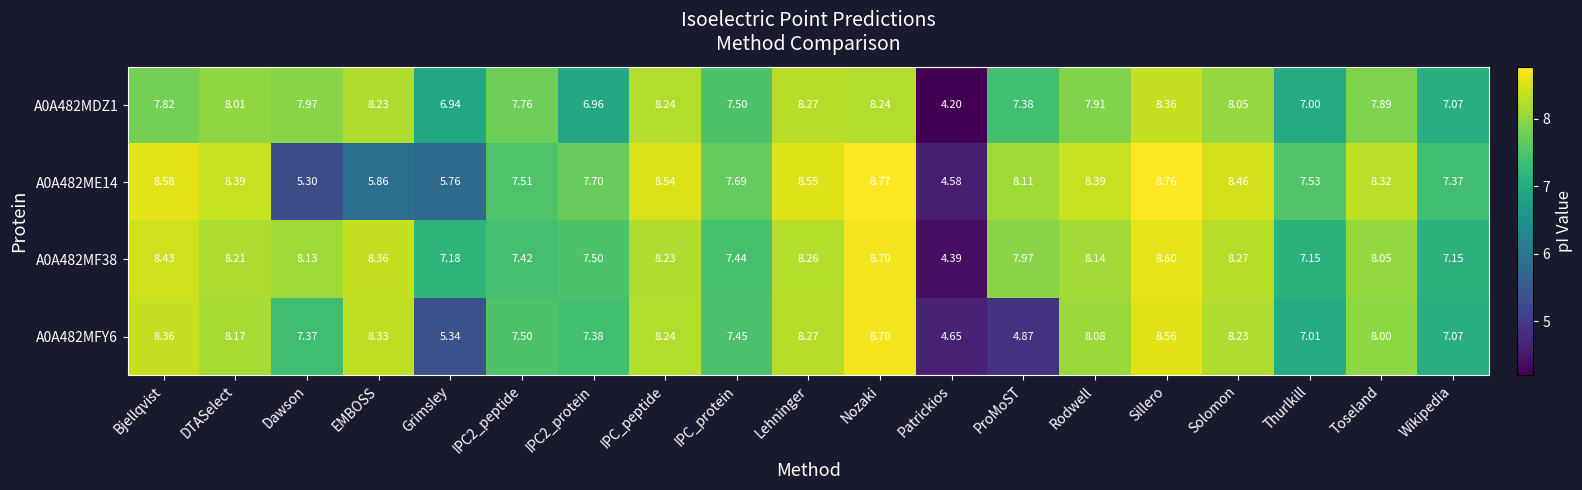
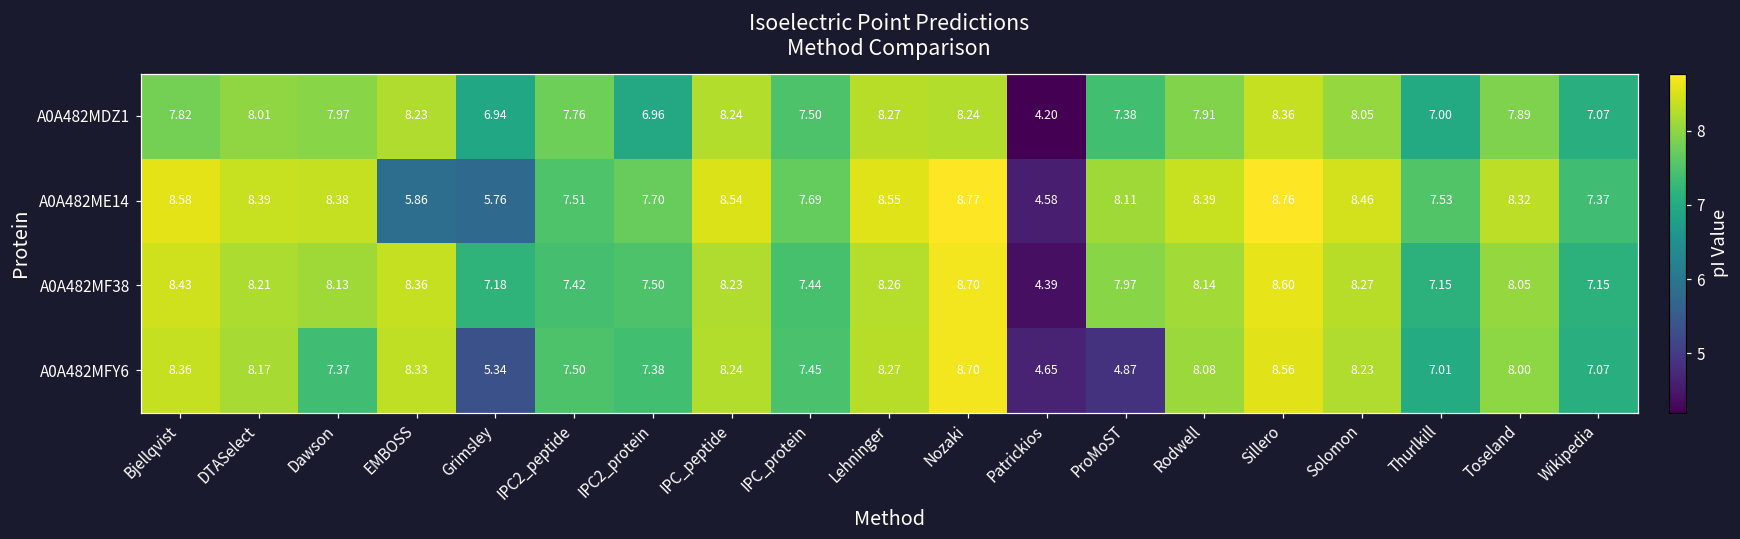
A0A482ME14, Dawson: 5.30 -> 8.38
